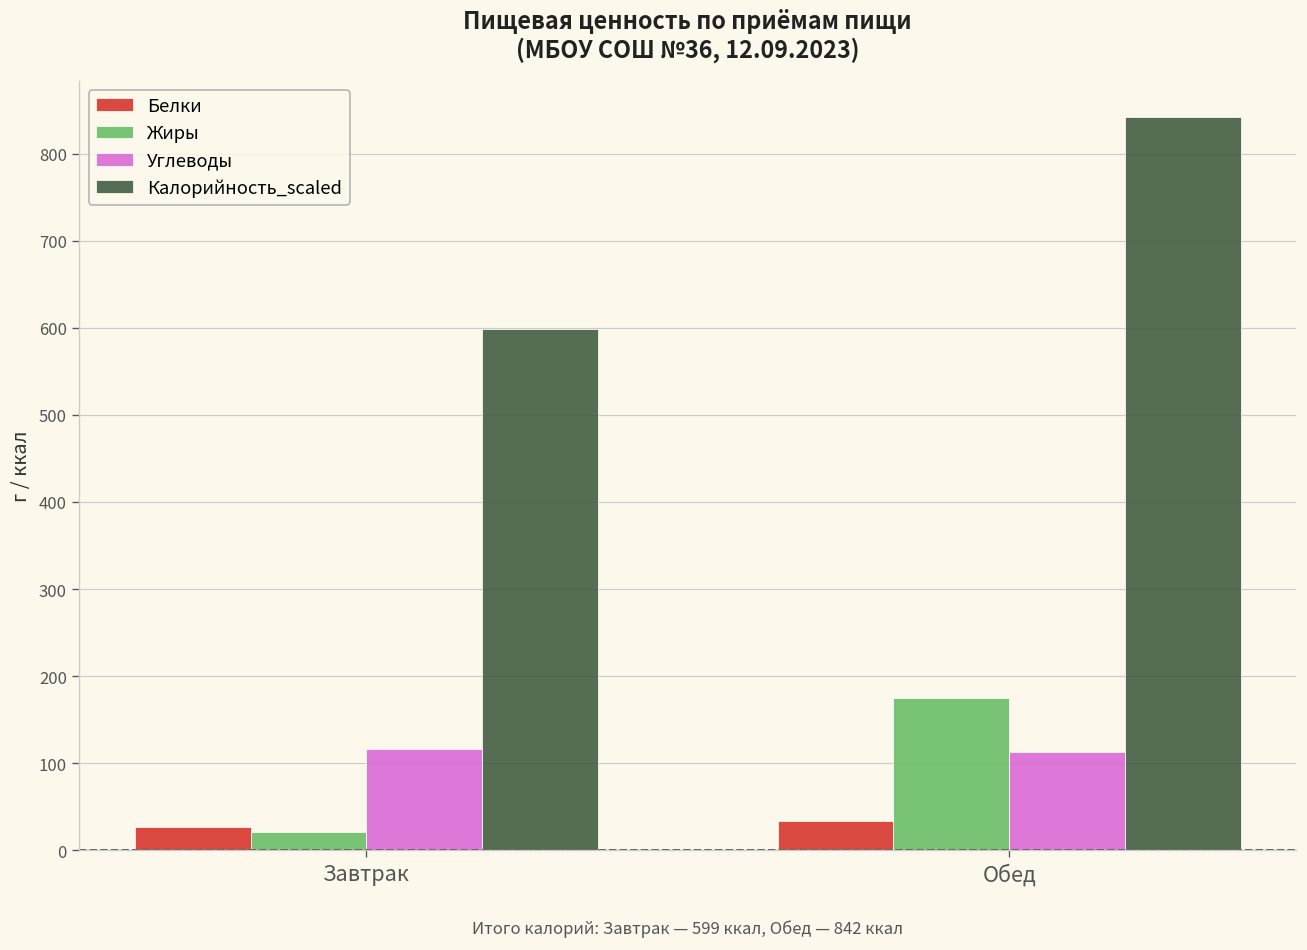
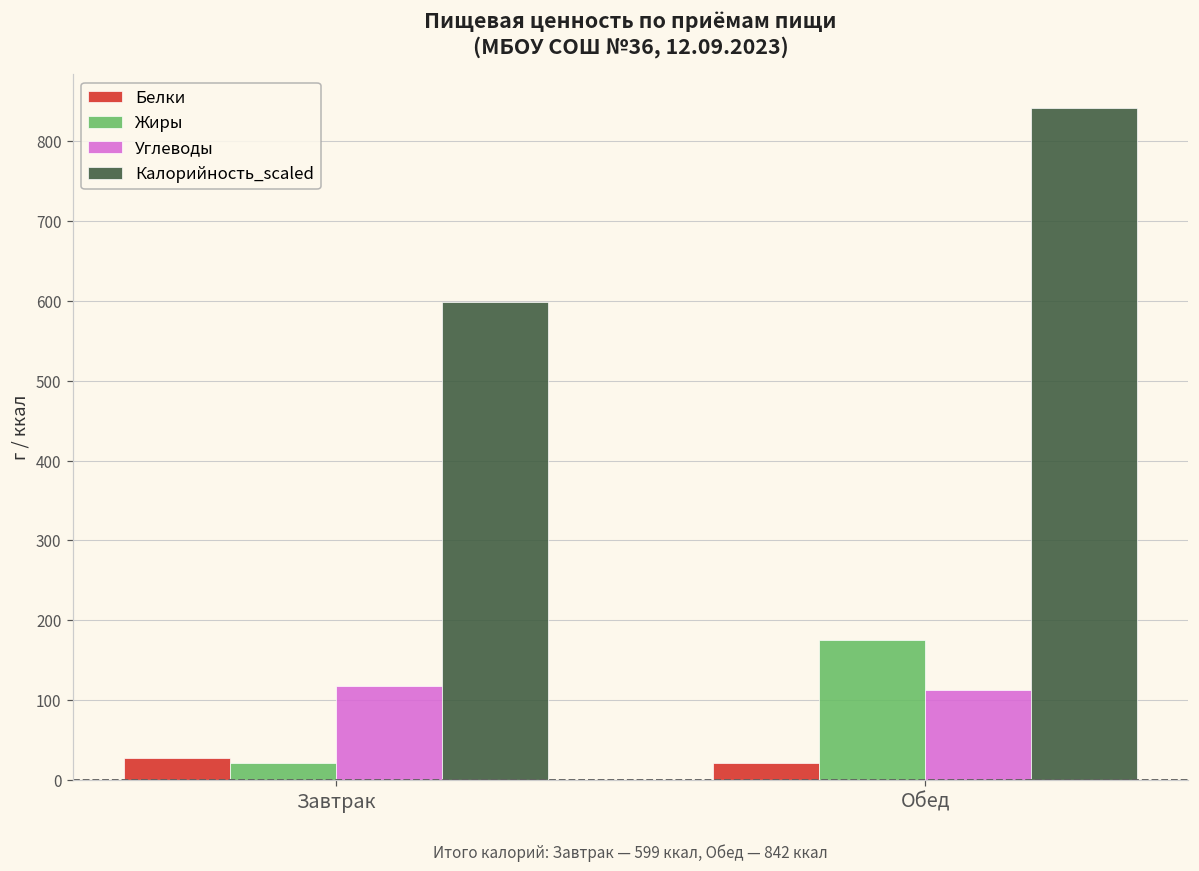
Белки, Обед: 30 -> 20
